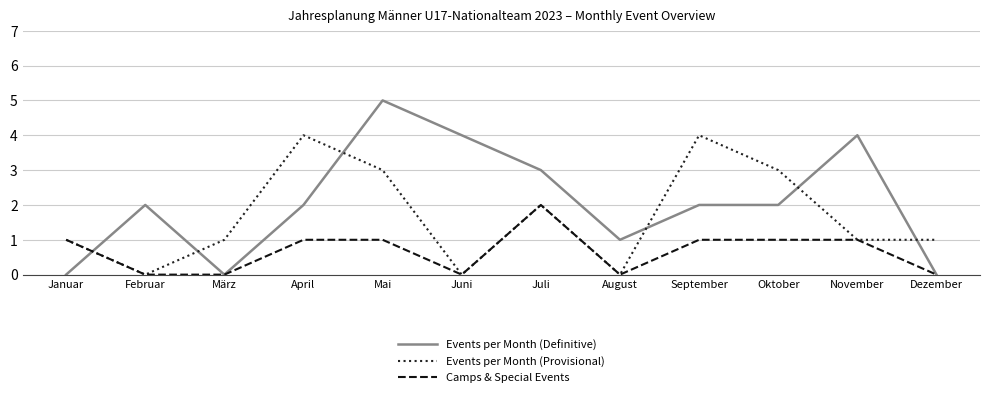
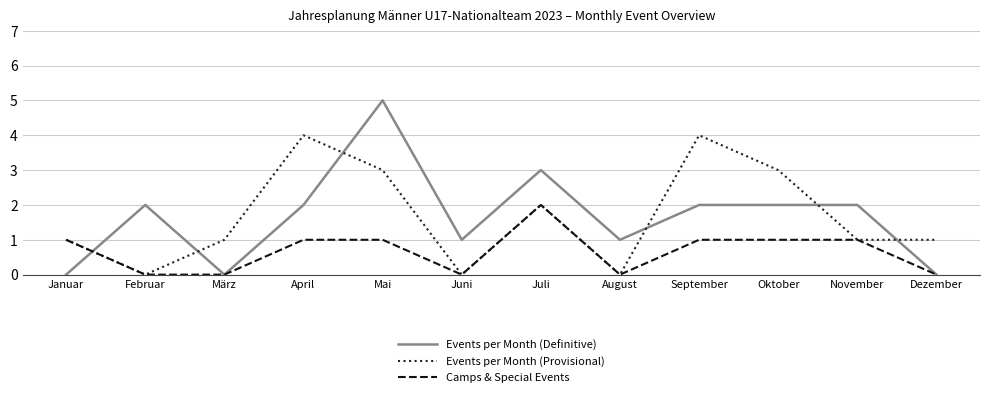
Events per Month (Definitive), Juni: 4 -> 1
Events per Month (Definitive), November: 4 -> 2
